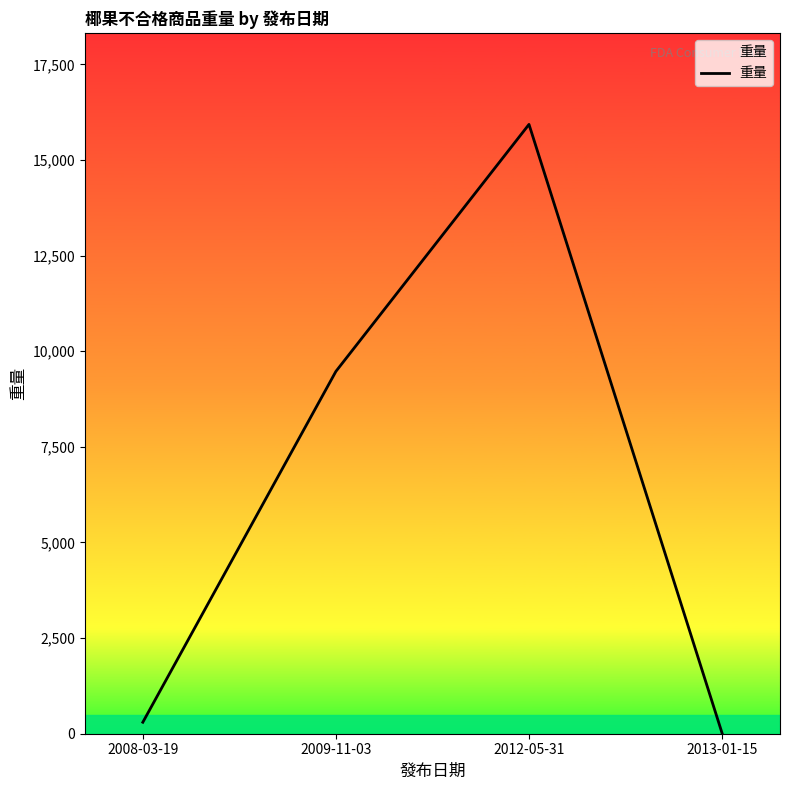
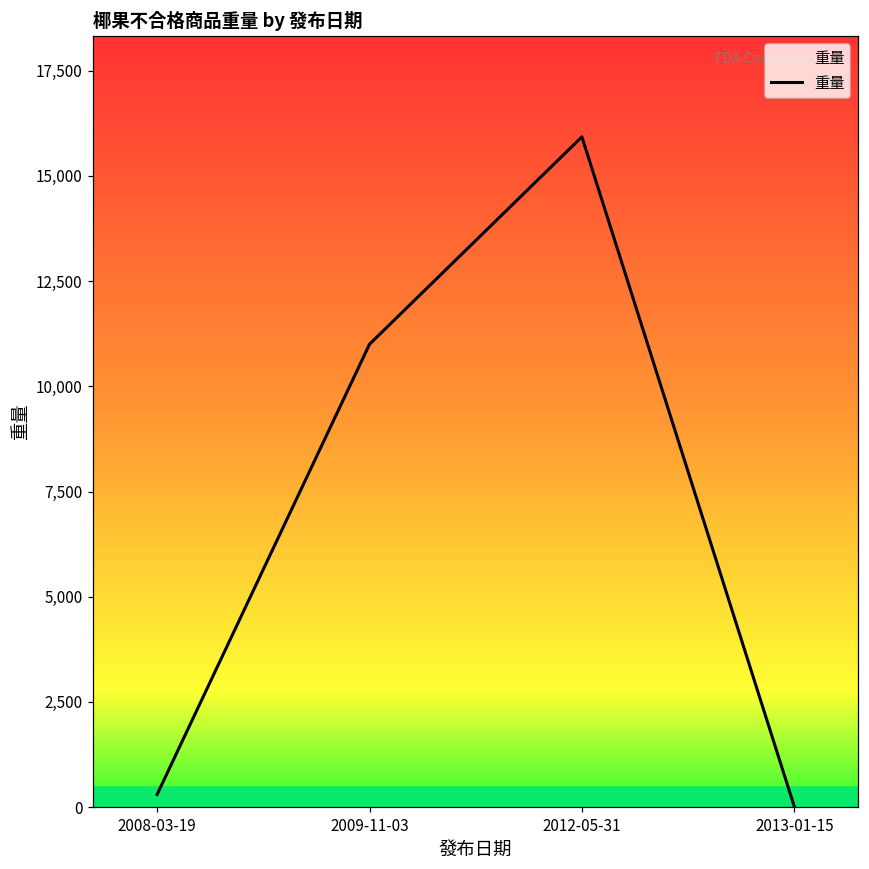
2009-11-03: 9,500 -> 11,000
